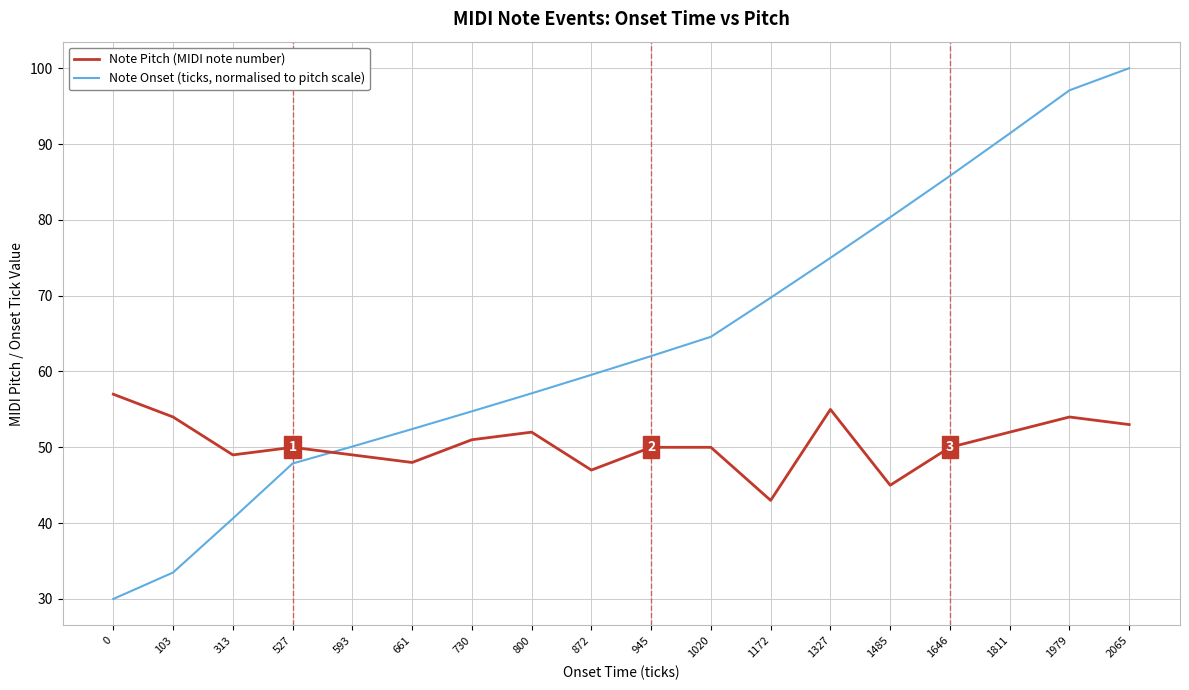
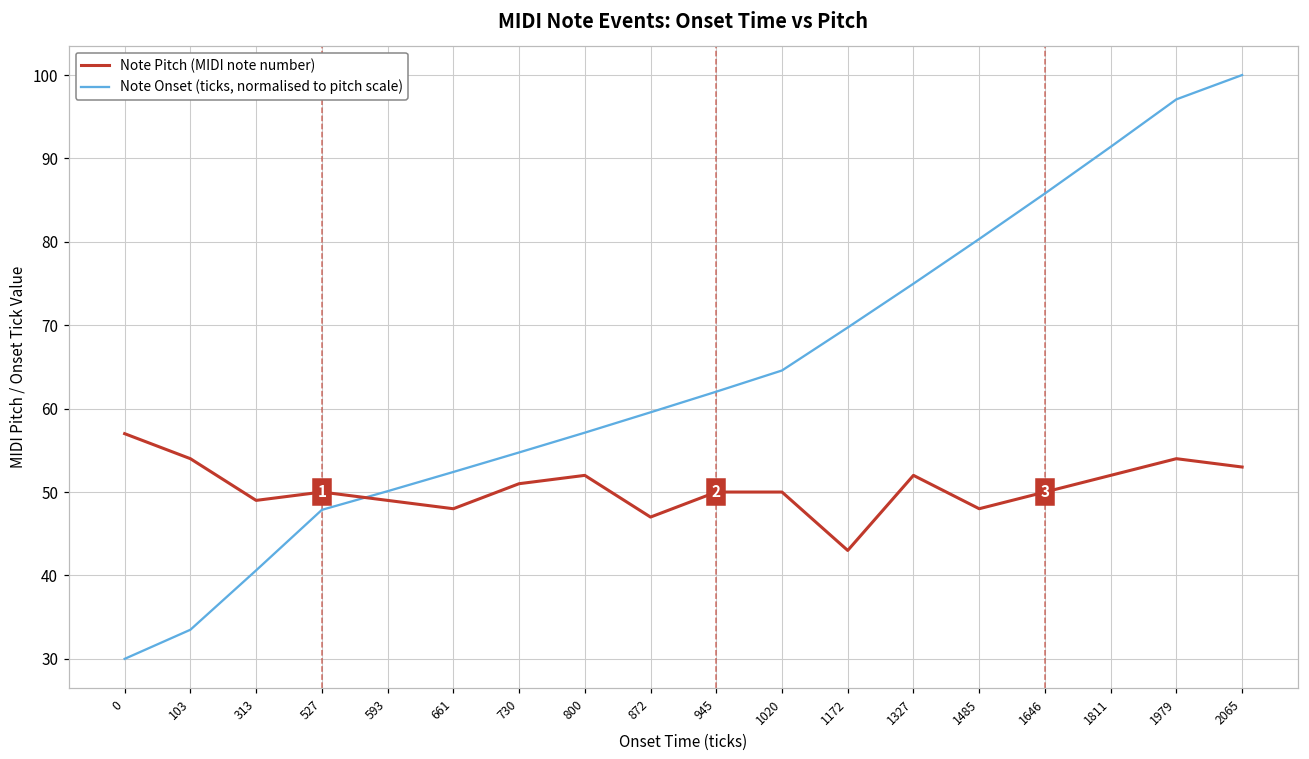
Note Pitch (MIDI note number), 1327: 55 -> 52
Note Pitch (MIDI note number), 1485: 45 -> 48
